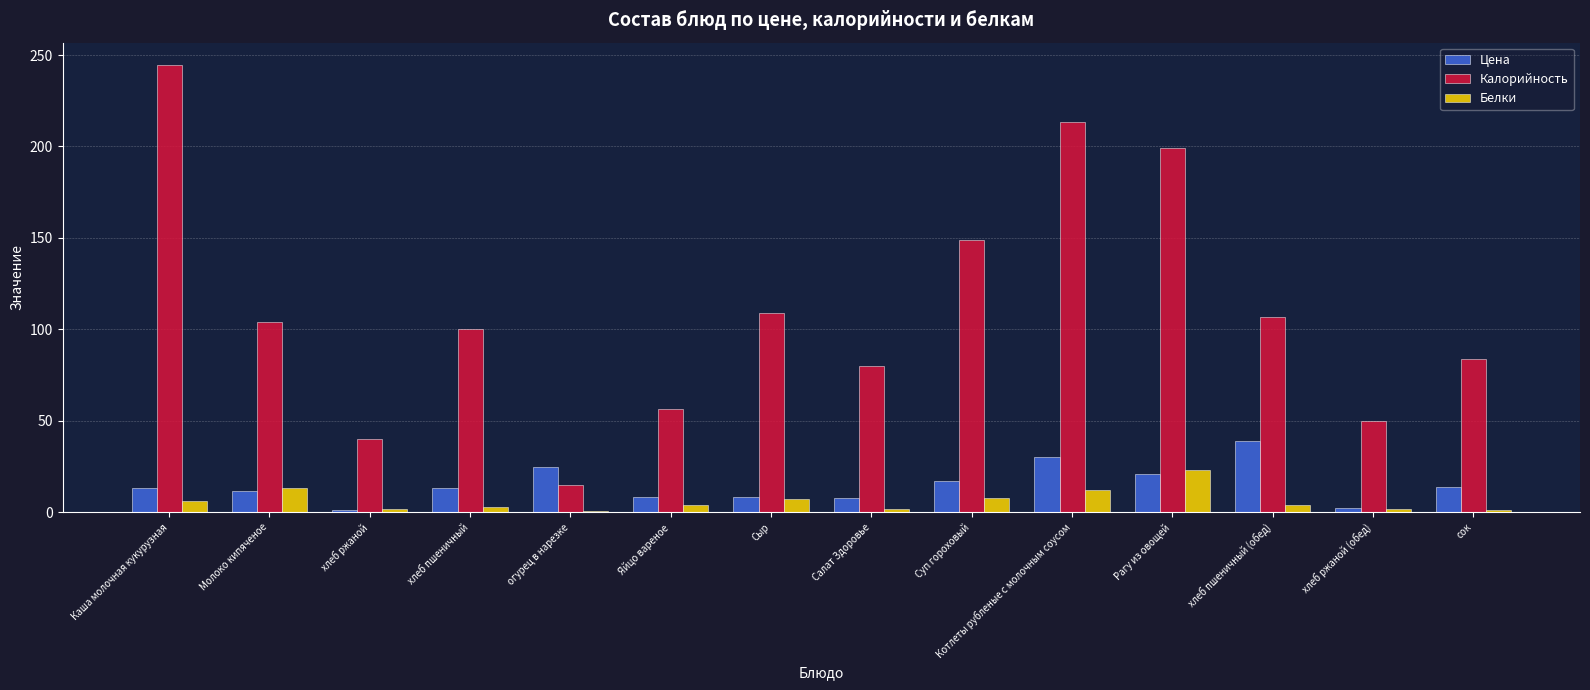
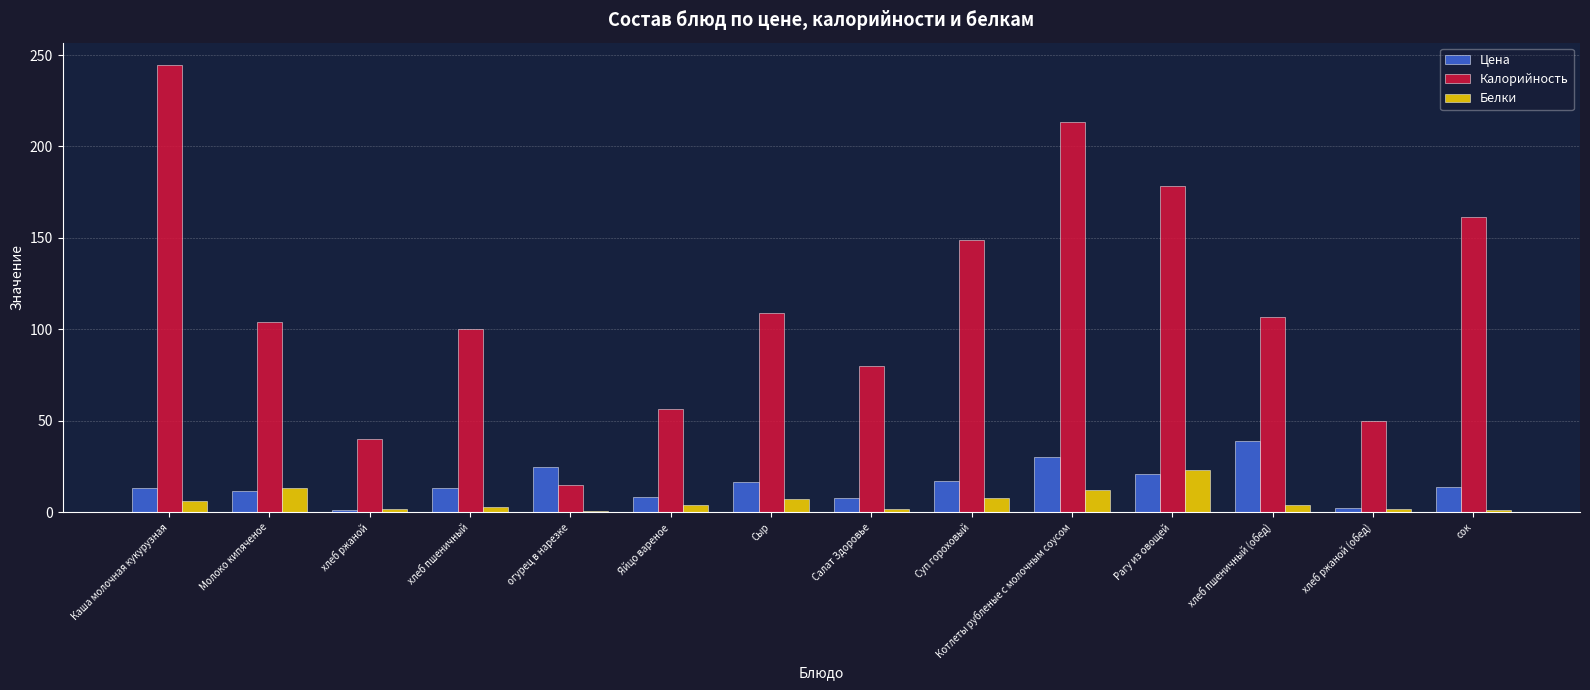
Цена, Сыр: 8 -> 17
Калорийность, Рагу из овощей: 199 -> 179
Калорийность, сок: 84 -> 161
